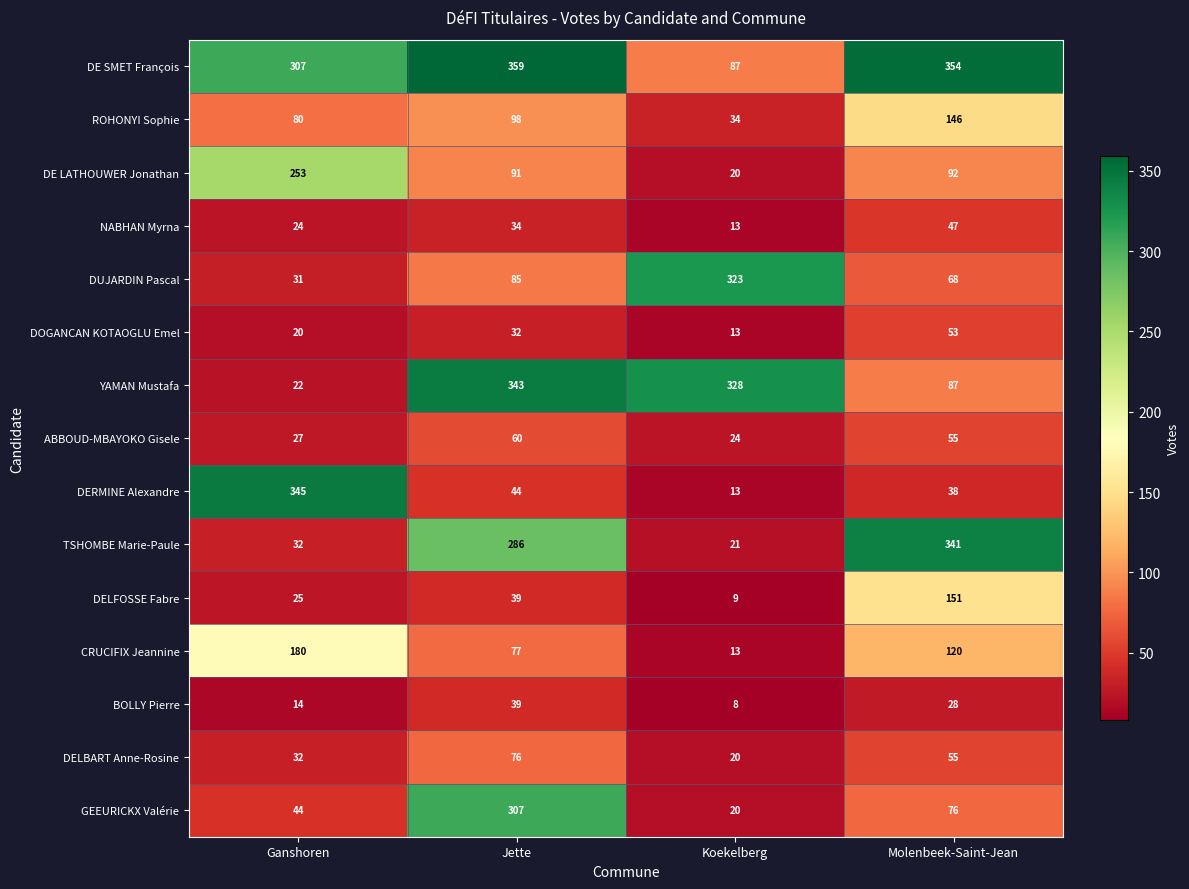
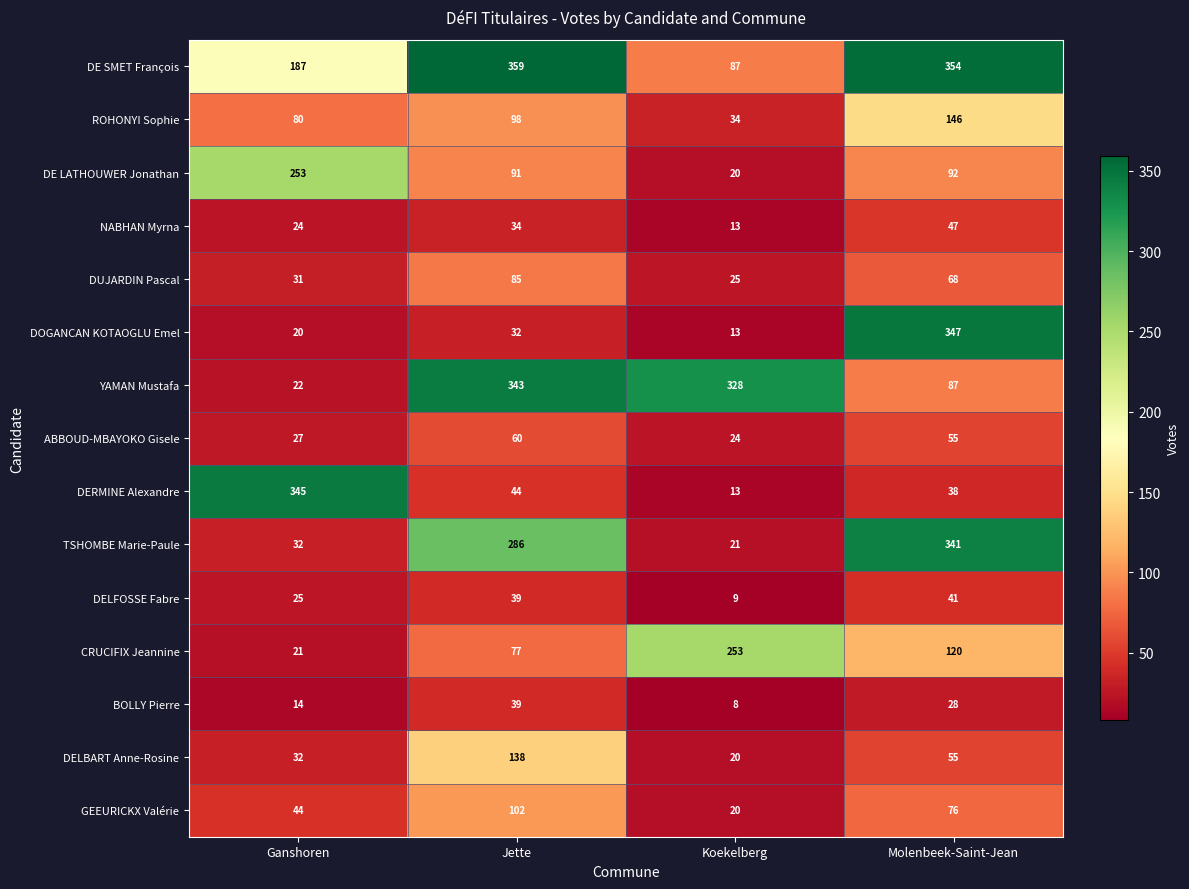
DE SMET François, Ganshoren: 307 -> 187
DUJARDIN Pascal, Koekelberg: 323 -> 25
DOGANCAN KOTAOGLU Emel, Molenbeek-Saint-Jean: 53 -> 347
DELFOSSE Fabre, Molenbeek-Saint-Jean: 151 -> 41
CRUCIFIX Jeannine, Ganshoren: 180 -> 21
CRUCIFIX Jeannine, Koekelberg: 13 -> 253
DELBART Anne-Rosine, Jette: 76 -> 138
GEEURICKX Valérie, Jette: 307 -> 102
